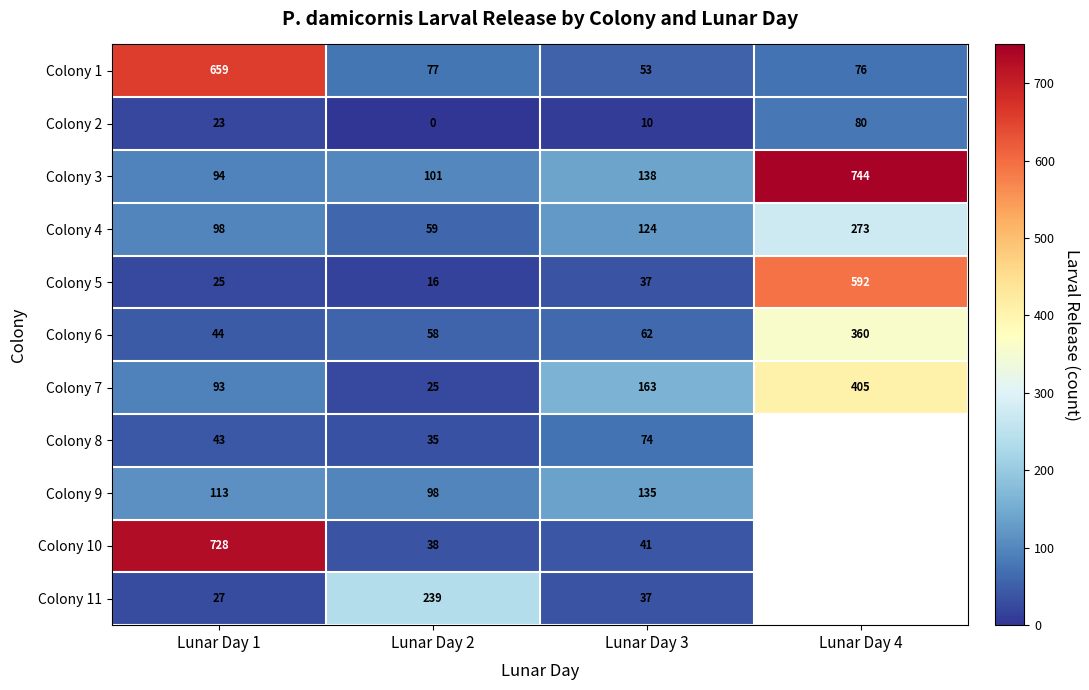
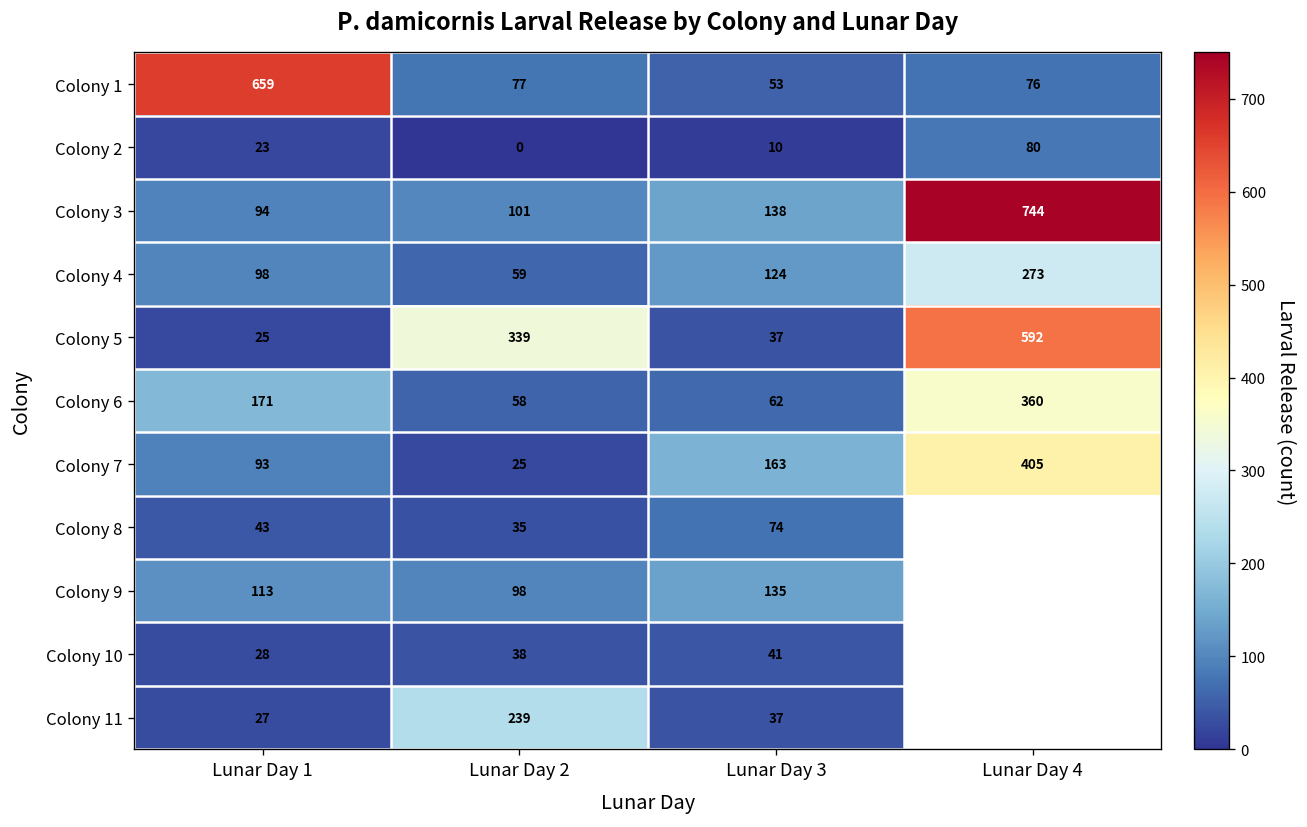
Colony 5, Lunar Day 2: 16 -> 339
Colony 6, Lunar Day 1: 44 -> 171
Colony 10, Lunar Day 1: 728 -> 28
